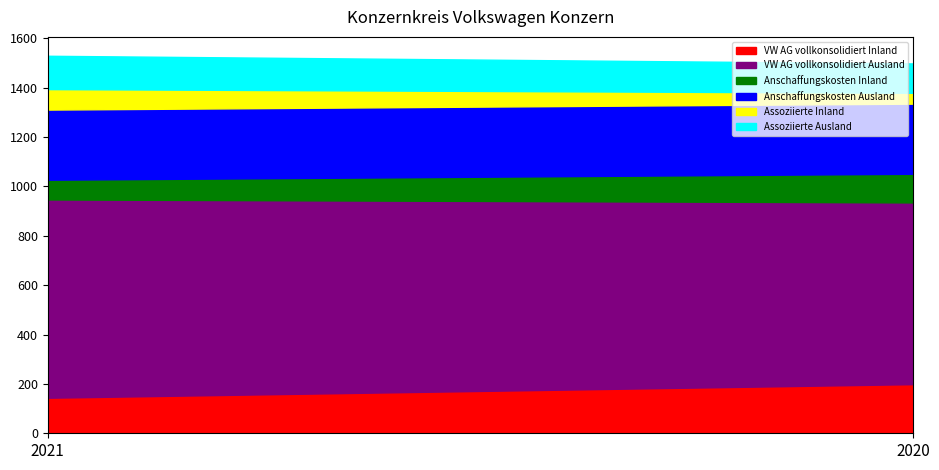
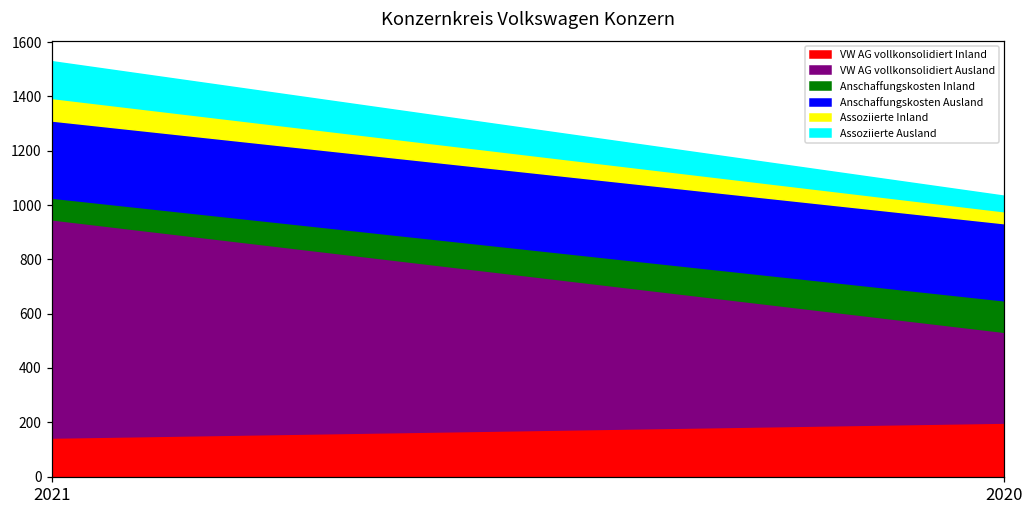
VW AG vollkonsolidiert Ausland, 2020: 740 -> 330
Assoziierte Ausland, 2020: 120 -> 60
